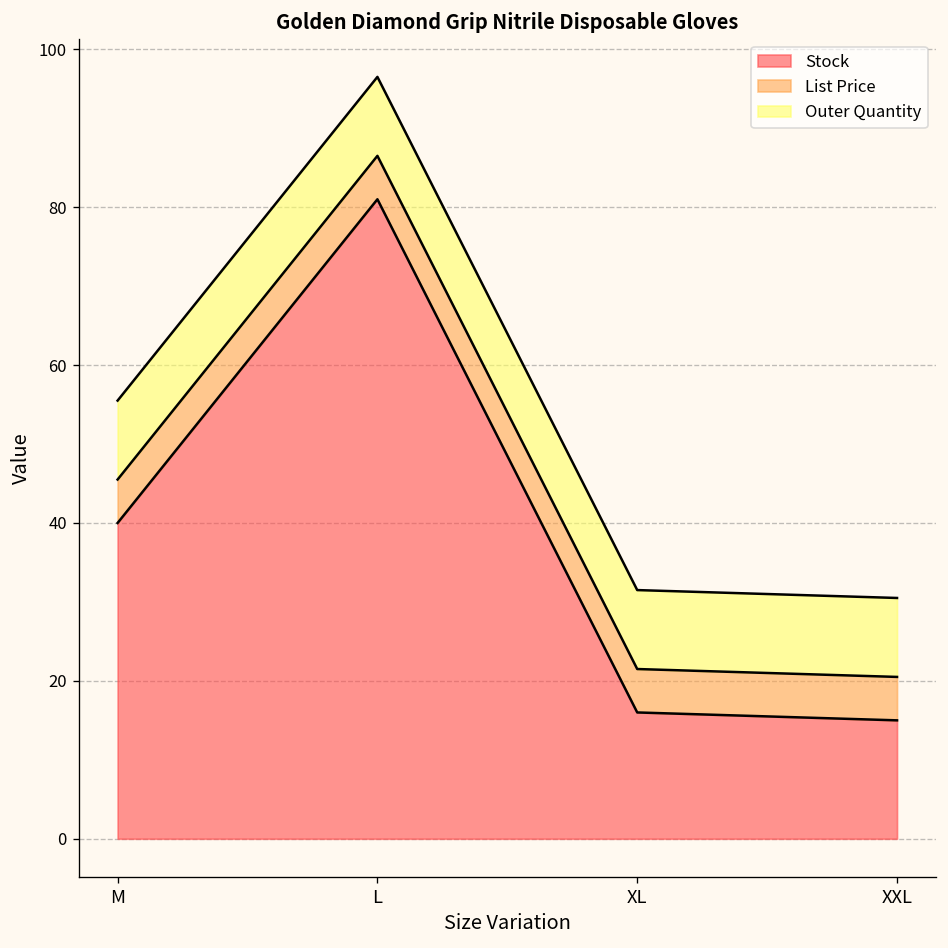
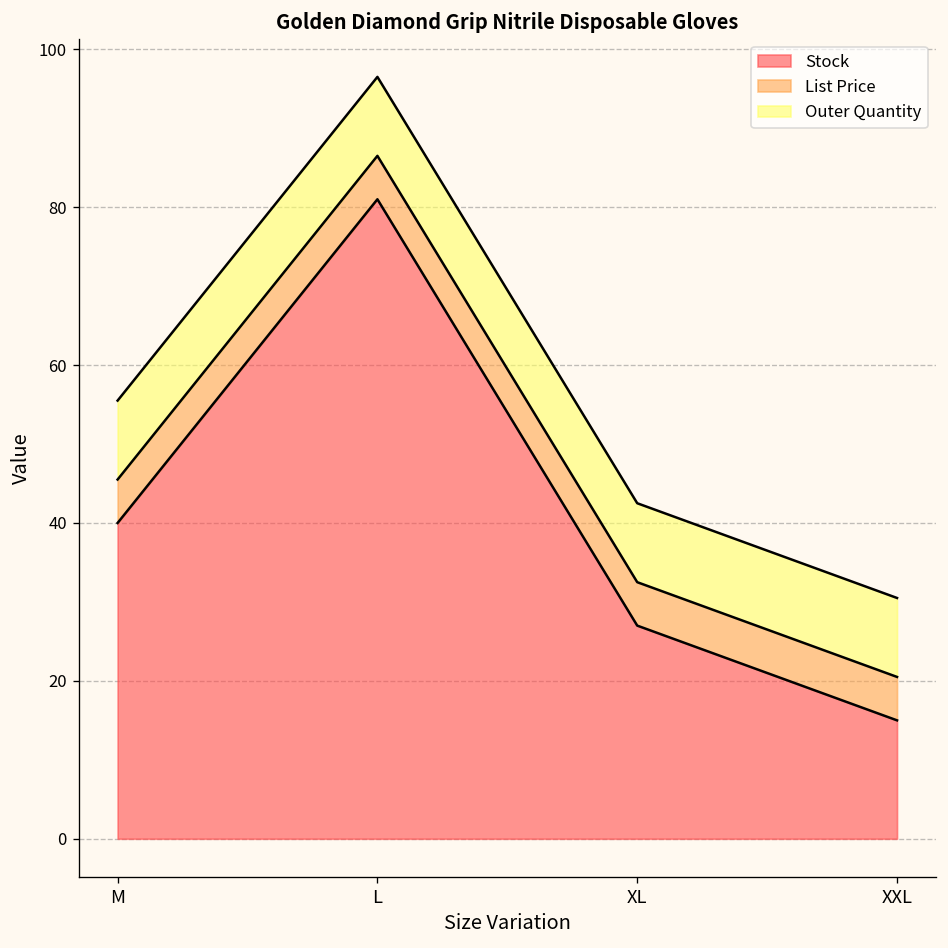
Stock, XL: 16 -> 27
